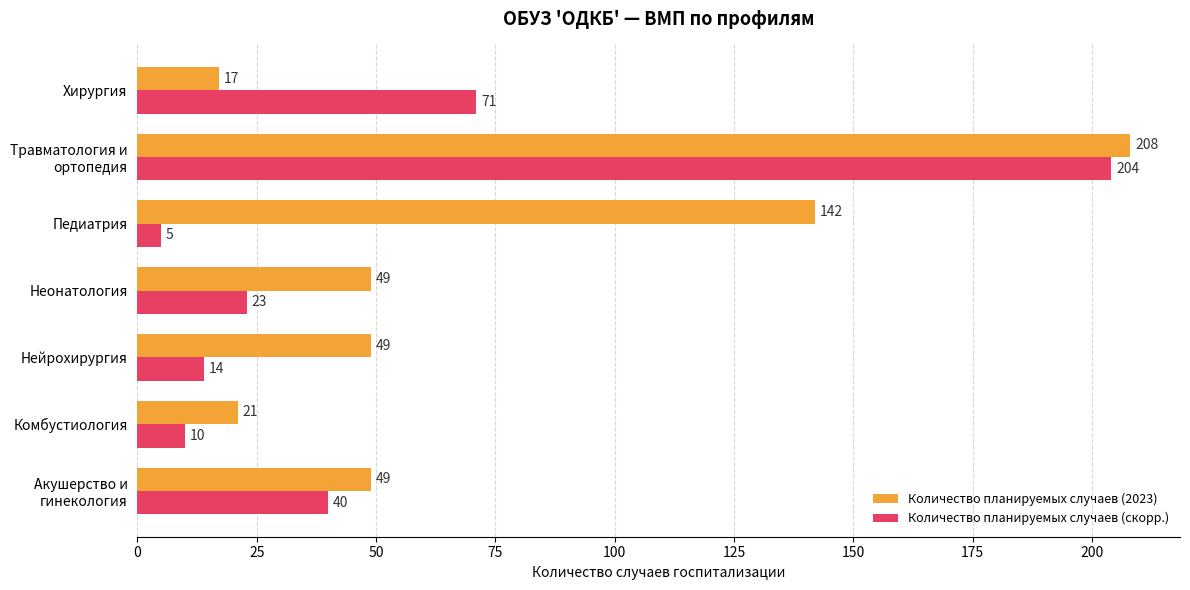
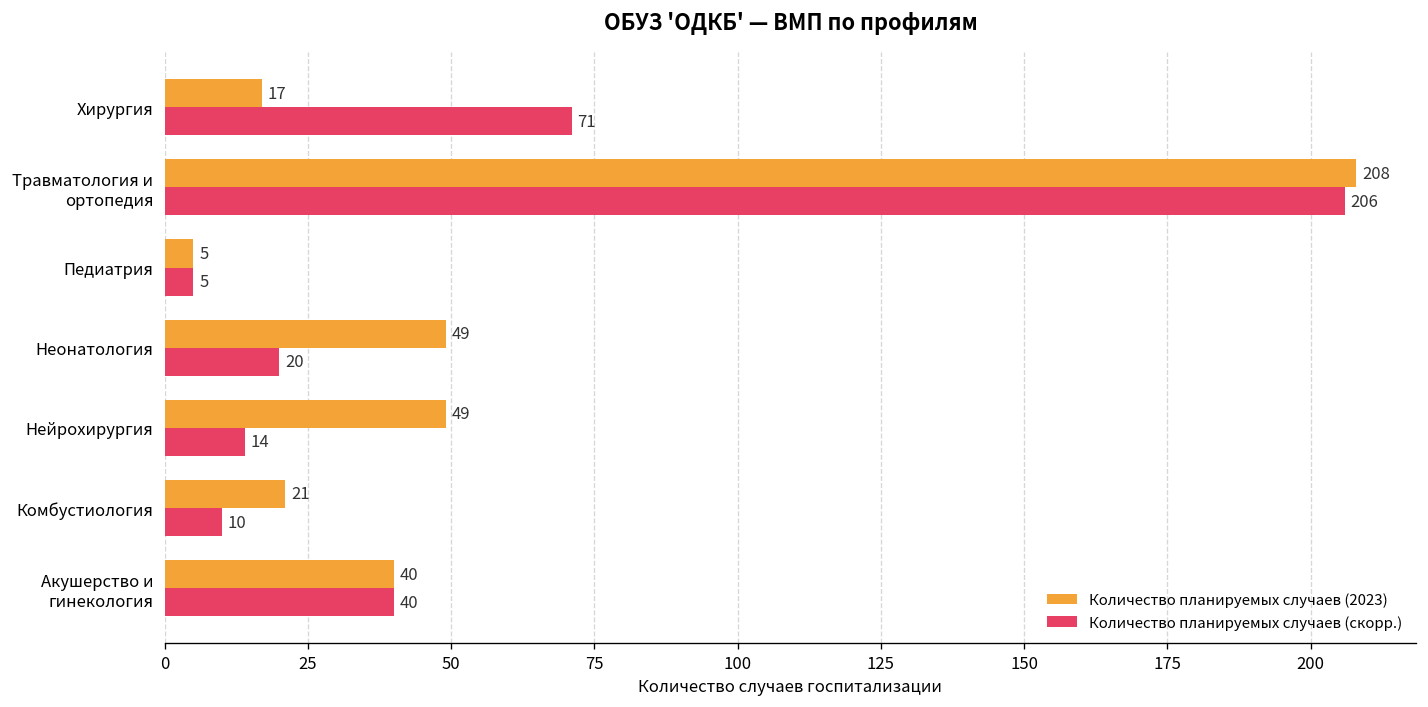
Количество планируемых случаев (скорр.), Травматология и ортопедия: 204 -> 206
Количество планируемых случаев (2023), Педиатрия: 142 -> 5
Количество планируемых случаев (скорр.), Неонатология: 23 -> 20
Количество планируемых случаев (2023), Акушерство и гинекология: 49 -> 40
